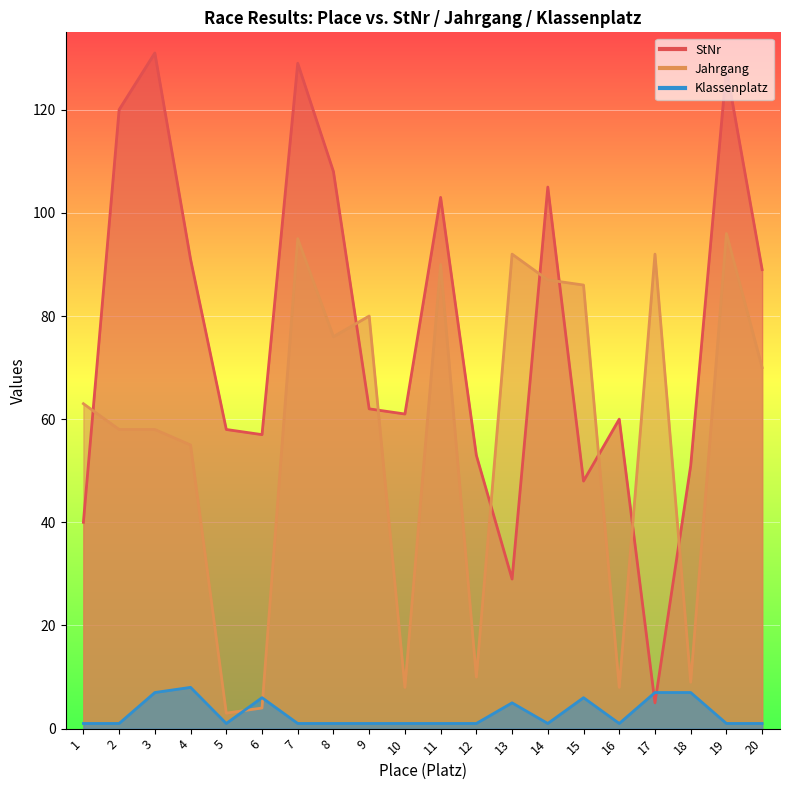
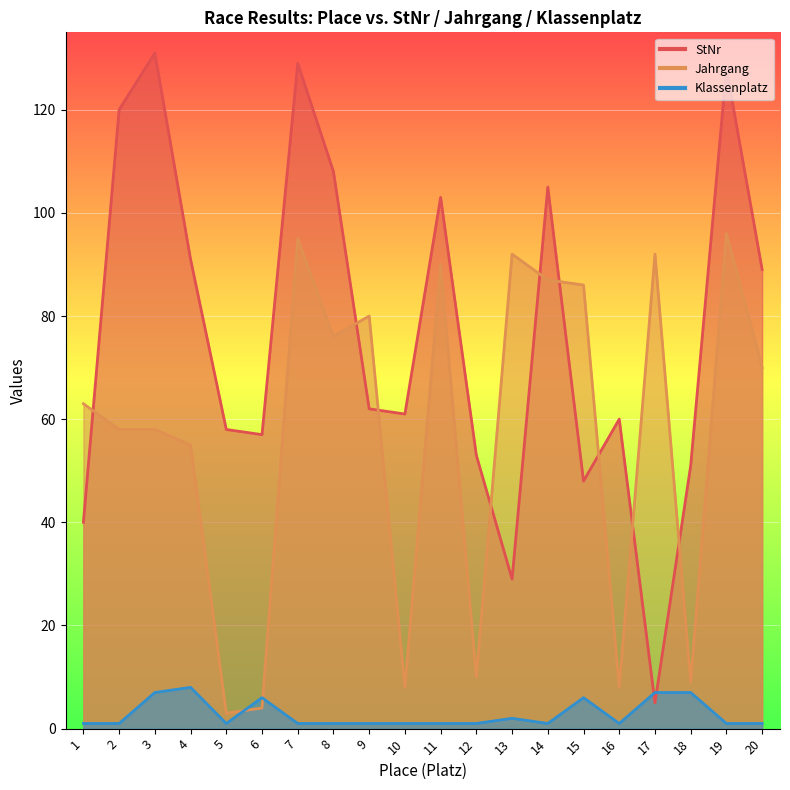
Klassenplatz, 13: 5 -> 2
